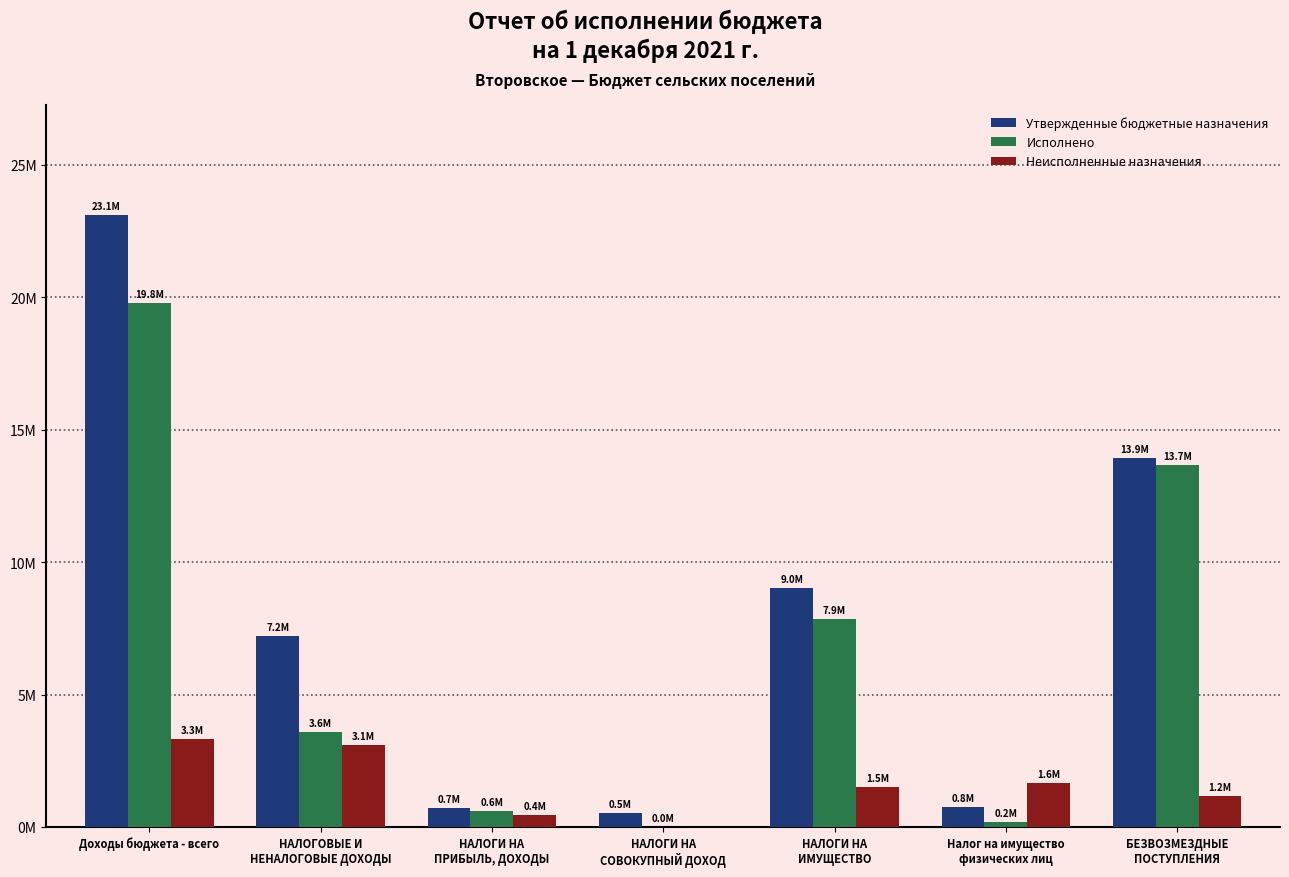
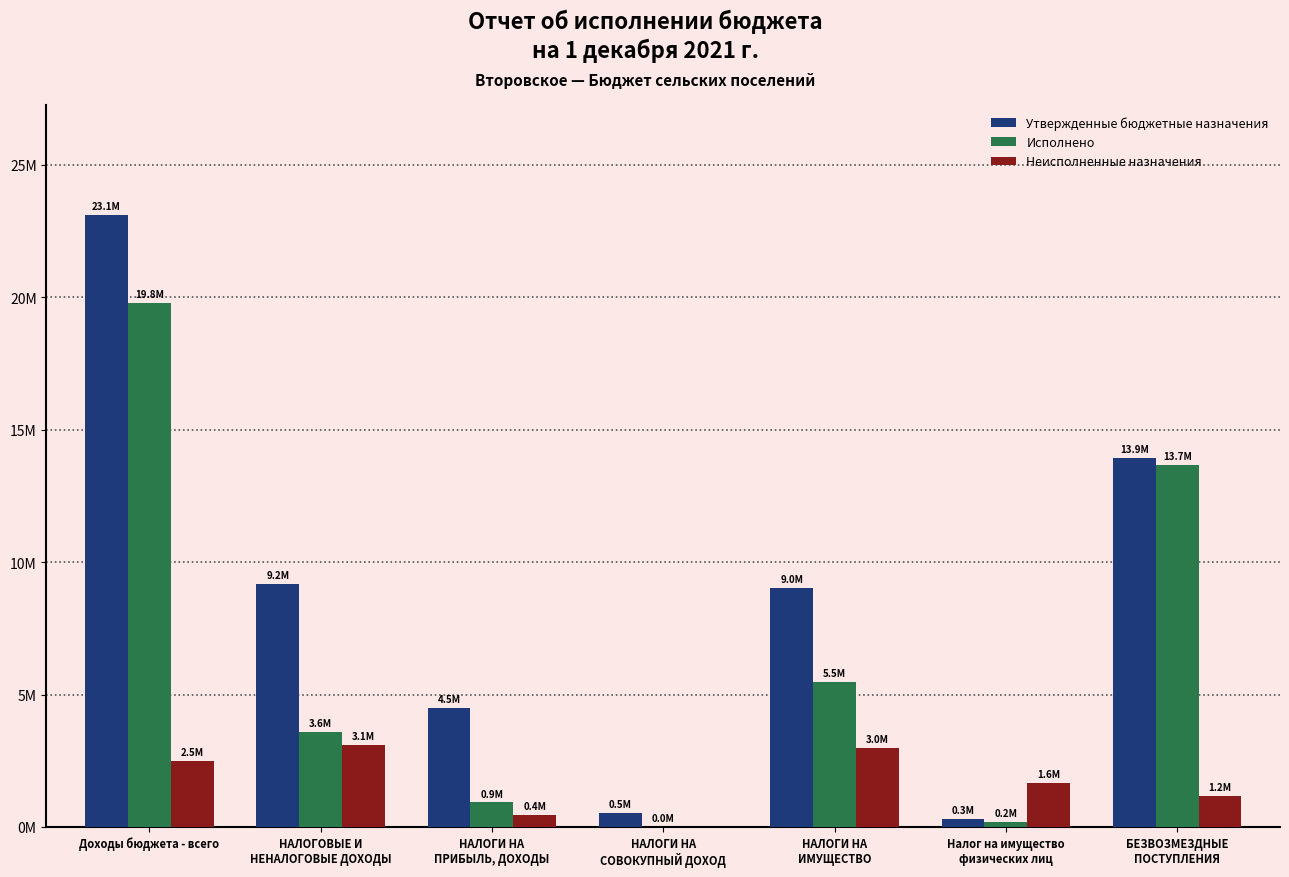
Неисполненные назначения, Доходы бюджета - всего: 3.3M -> 2.5M
Утвержденные бюджетные назначения, НАЛОГОВЫЕ И НЕНАЛОГОВЫЕ ДОХОДЫ: 7.2M -> 9.2M
Утвержденные бюджетные назначения, НАЛОГИ НА ПРИБЫЛЬ, ДОХОДЫ: 0.7M -> 4.5M
Исполнено, НАЛОГИ НА ПРИБЫЛЬ, ДОХОДЫ: 0.6M -> 0.9M
Исполнено, НАЛОГИ НА ИМУЩЕСТВО: 7.9M -> 5.5M
Неисполненные назначения, НАЛОГИ НА ИМУЩЕСТВО: 1.5M -> 3.0M
Утвержденные бюджетные назначения, Налог на имущество физических лиц: 0.8M -> 0.3M
